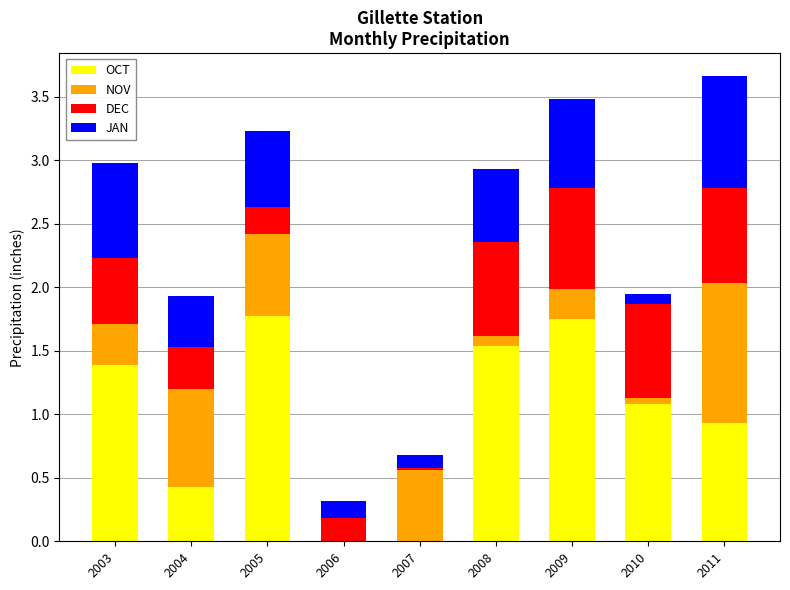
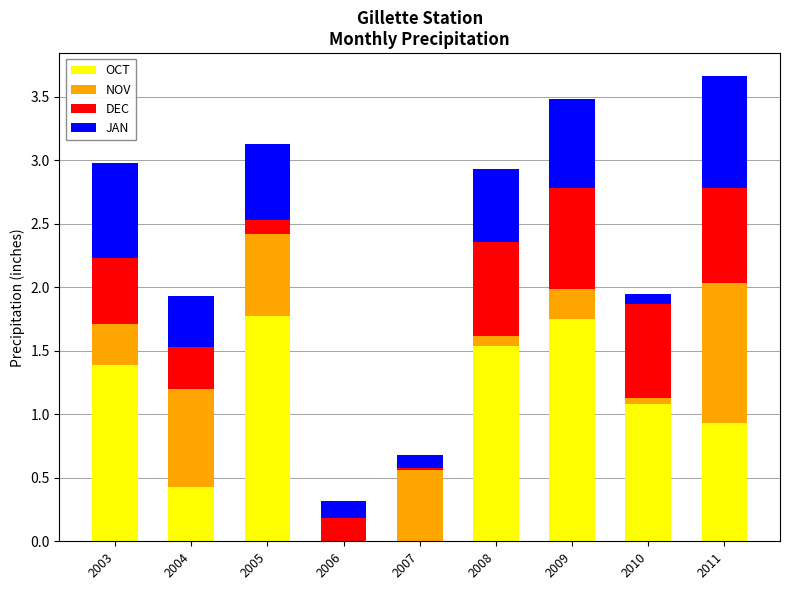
DEC, 2005: 0.21 -> 0.11
